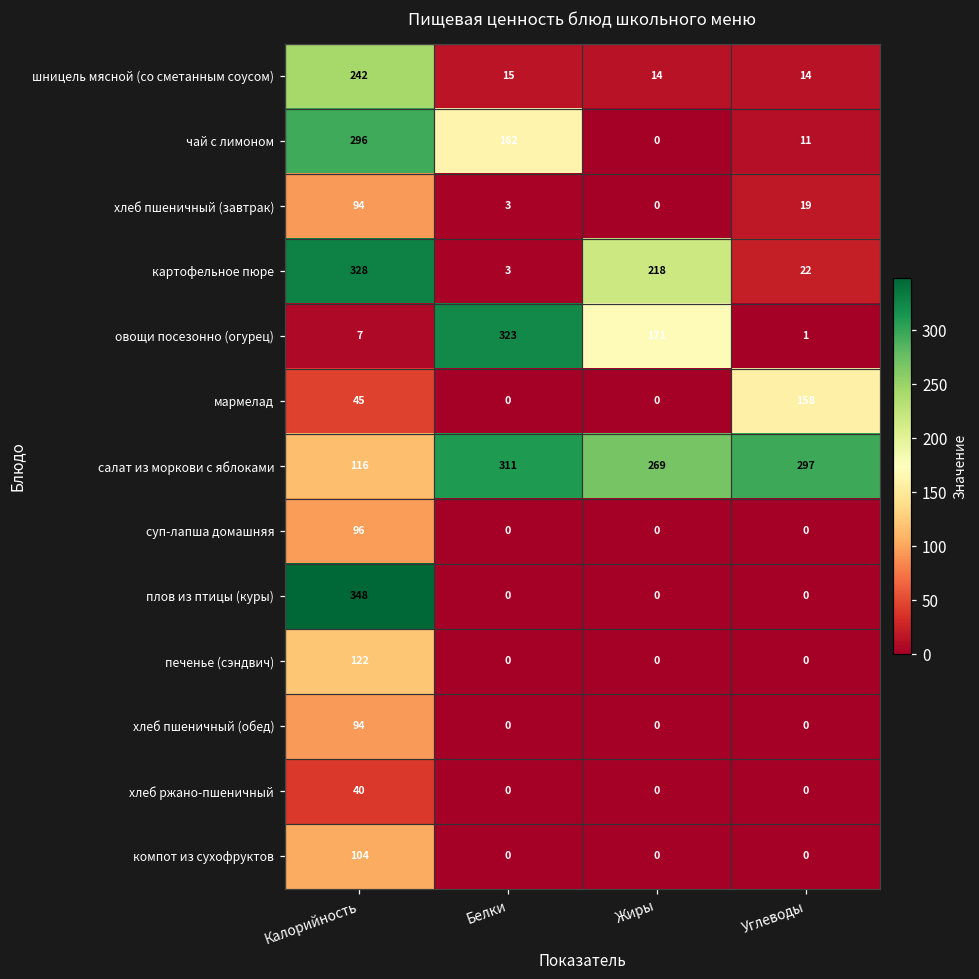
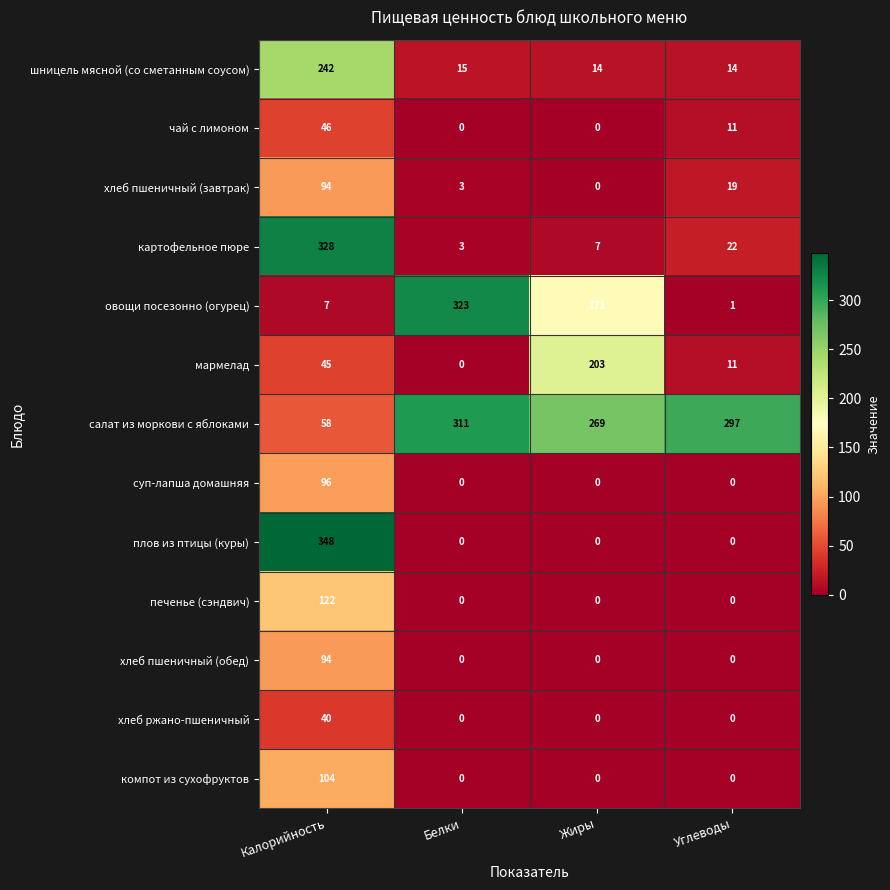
чай с лимоном, Калорийность: 296 -> 46
чай с лимоном, Белки: 162 -> 0
картофельное пюре, Жиры: 218 -> 7
мармелад, Жиры: 0 -> 203
мармелад, Углеводы: 158 -> 11
салат из моркови с яблоками, Калорийность: 116 -> 58
